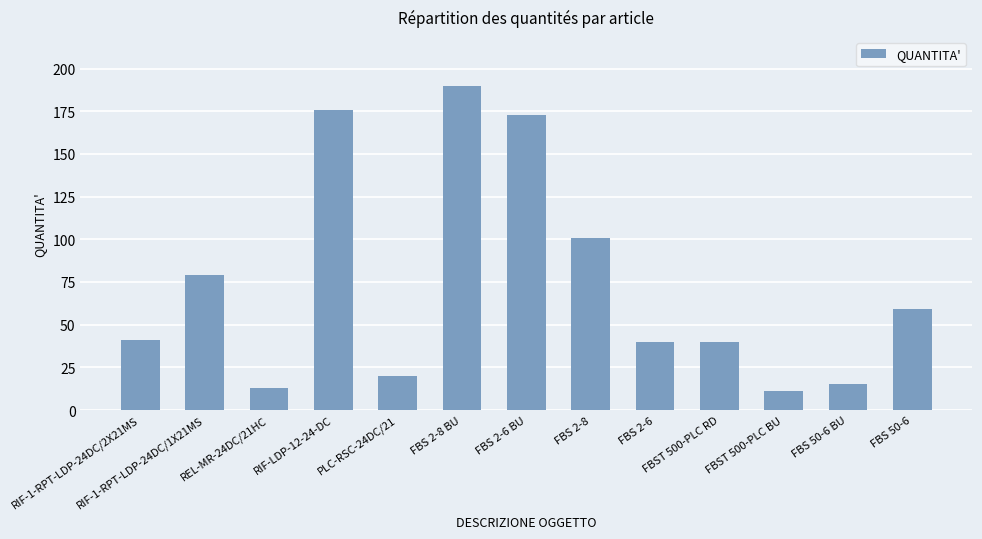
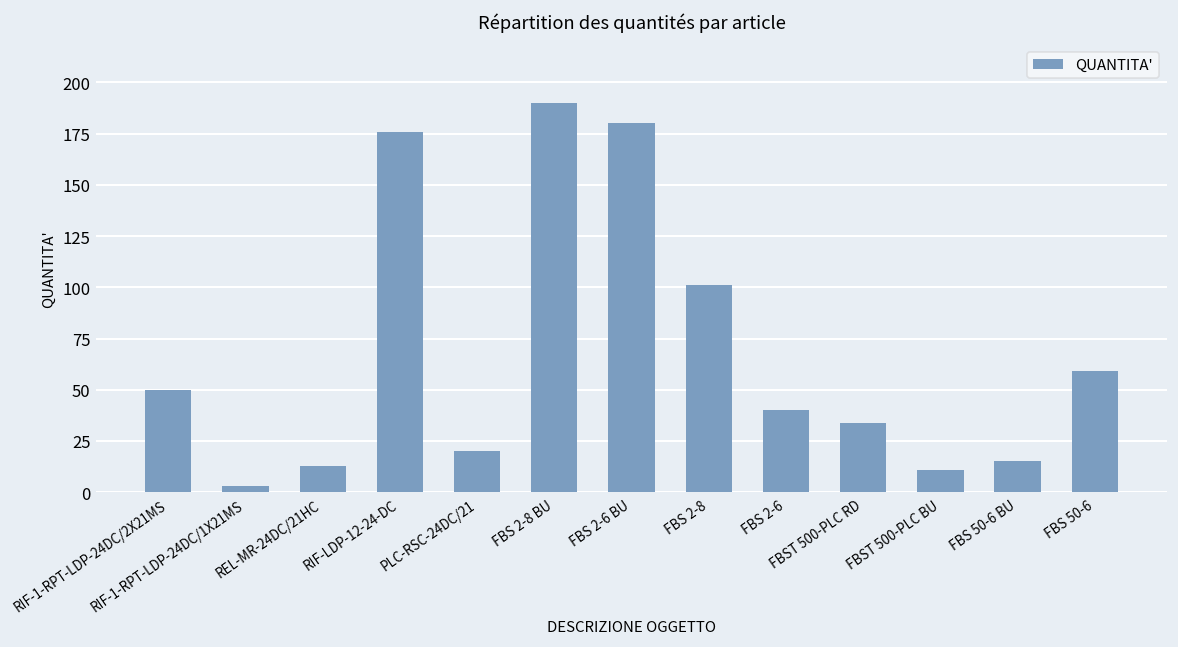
RIF-1-RPT-LDP-24DC/2X21MS: 41 -> 50
RIF-1-RPT-LDP-24DC/1X21MS: 79 -> 3
FBS 2-6 BU: 173 -> 180
FBST 500-PLC RD: 40 -> 34
